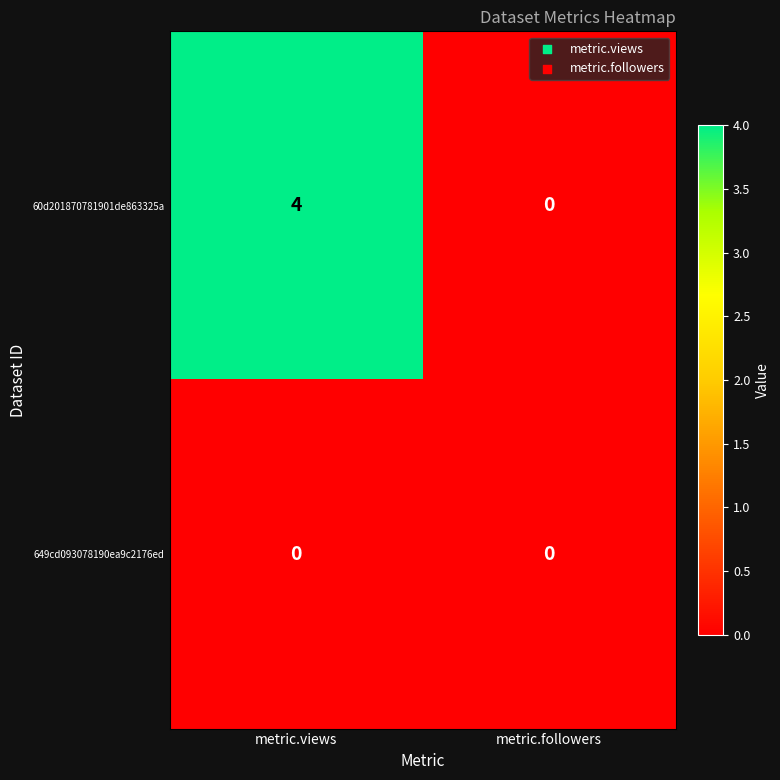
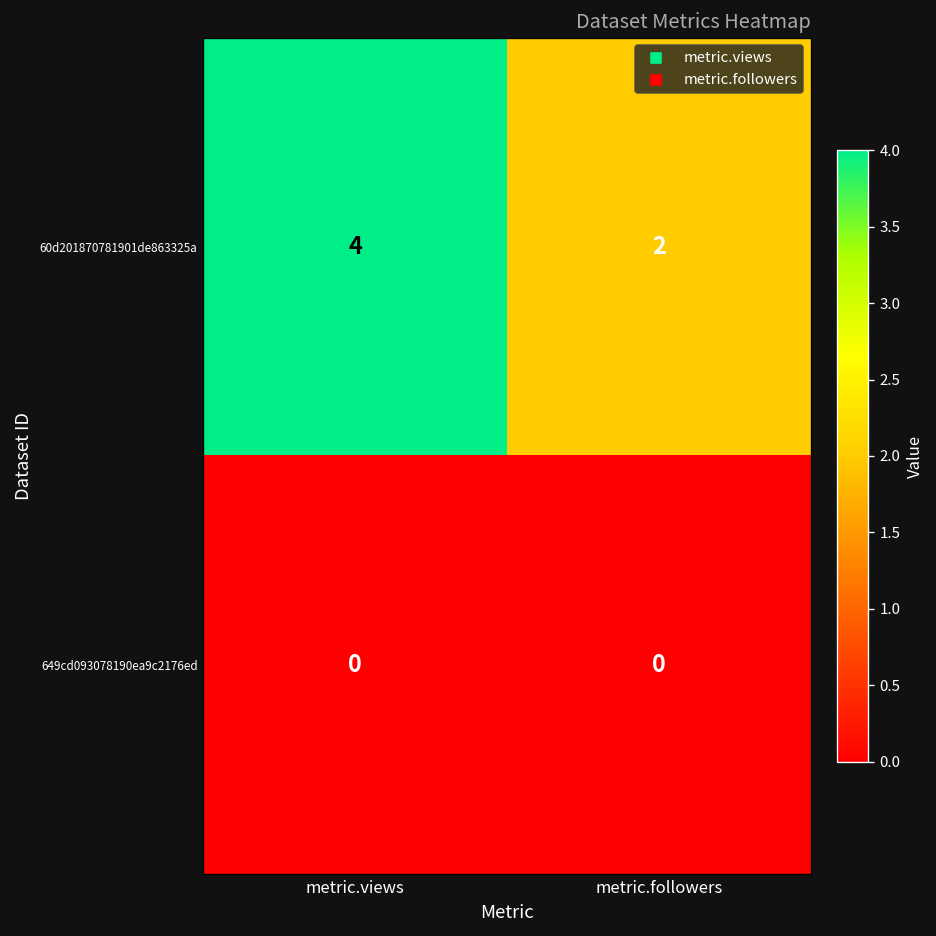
60d201870781901de863325a, metric.followers: 0 -> 2
